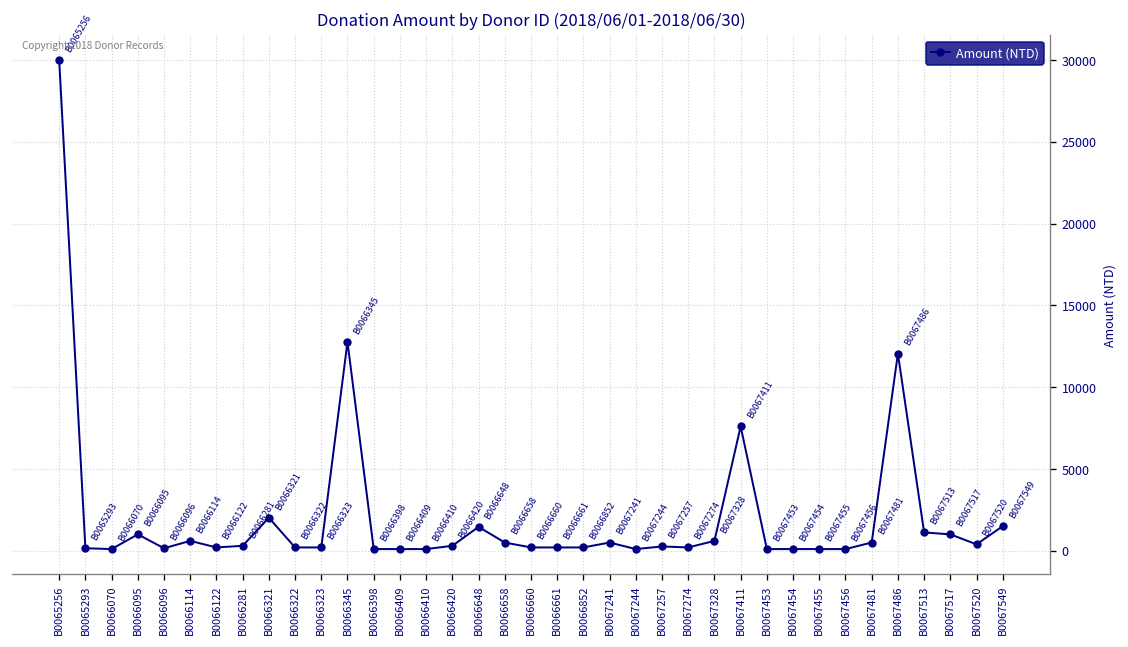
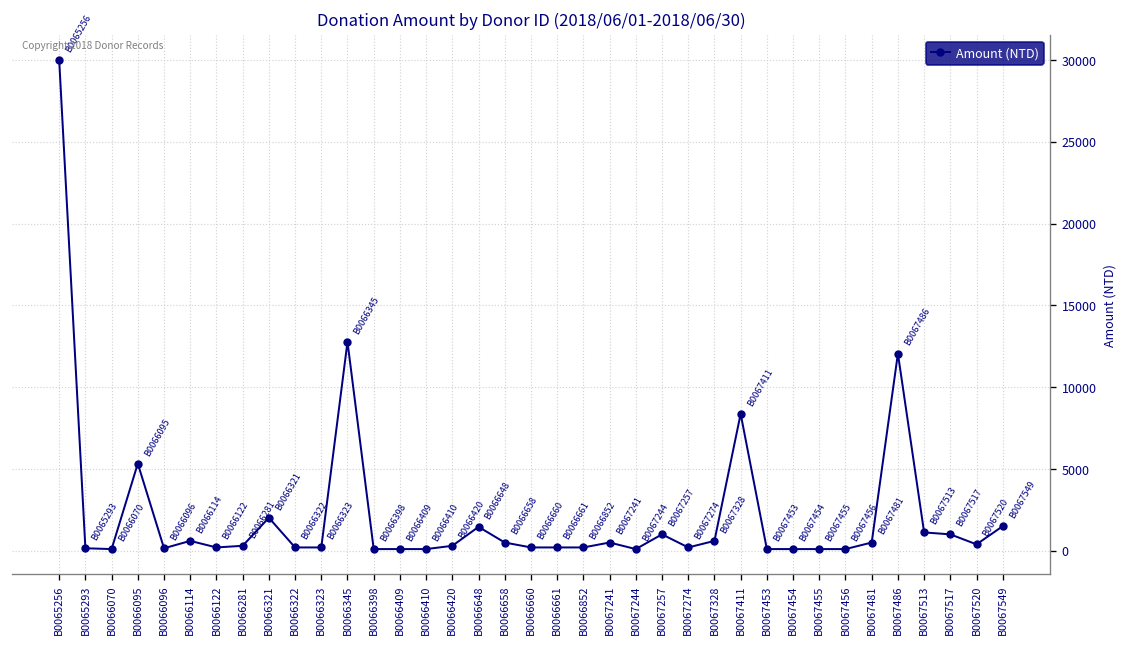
B0066095: 1000 -> 5300
B0067257: 300 -> 1000
B0067411: 7600 -> 8400
